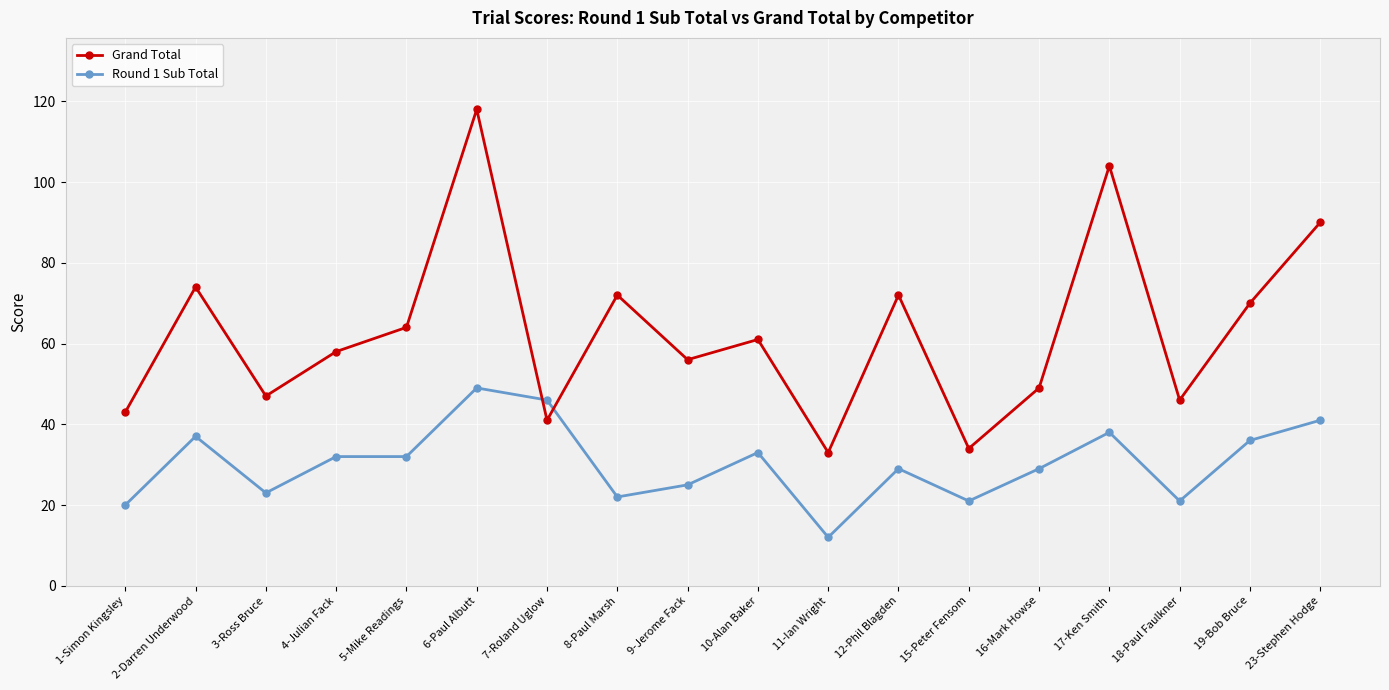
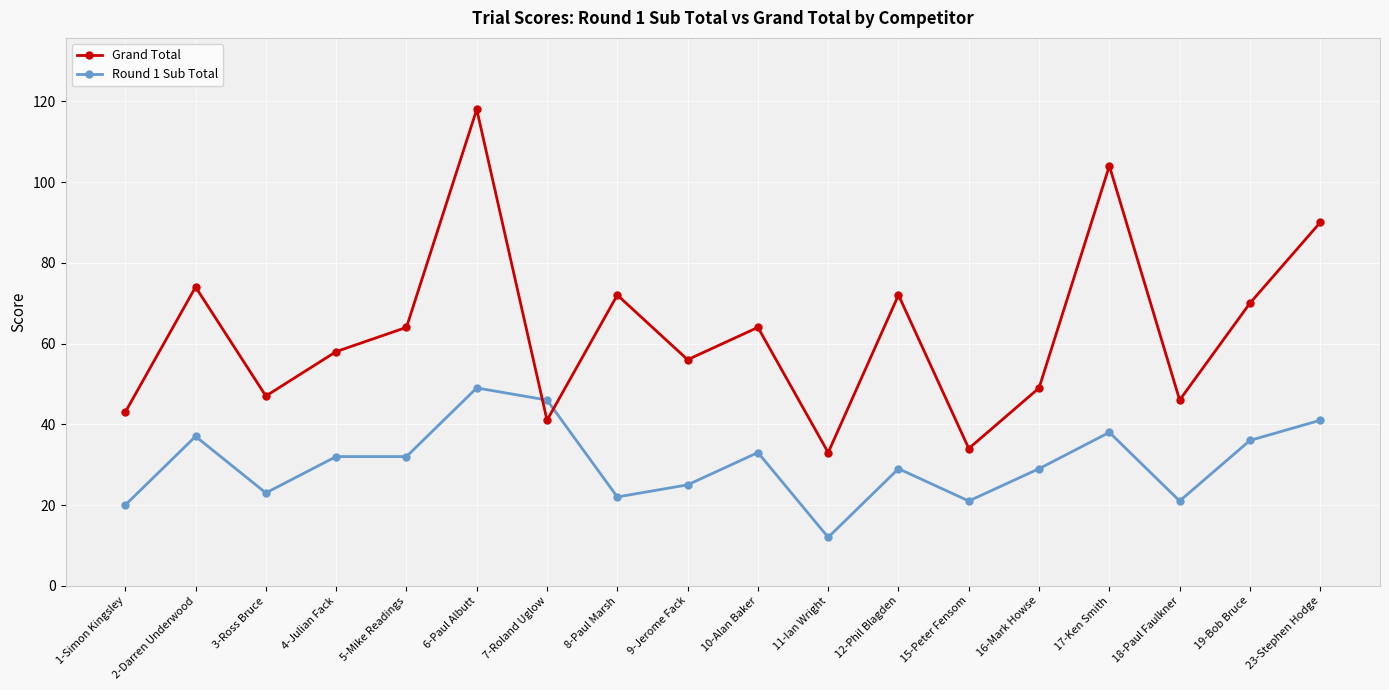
Grand Total, 10-Alan Baker: 61 -> 64
